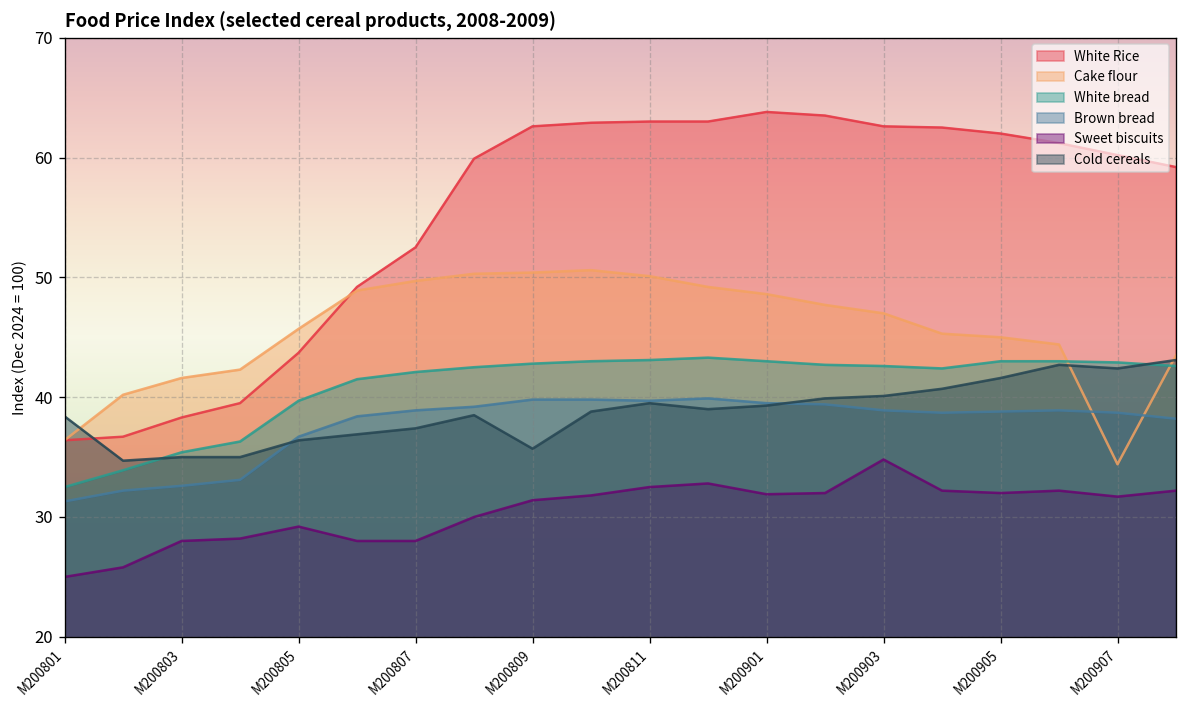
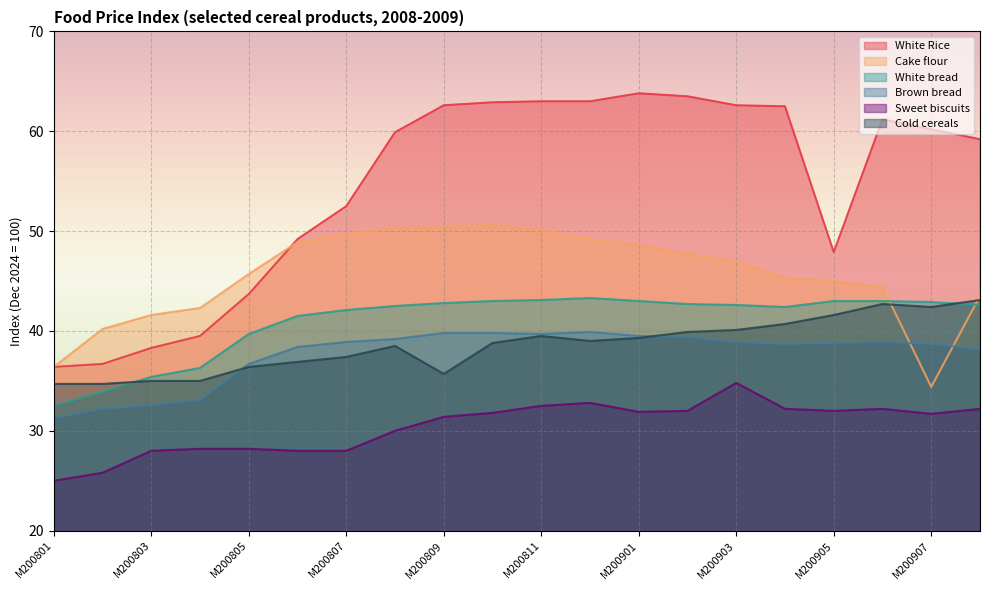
Cold cereals, M200801: 38 -> 35
Sweet biscuits, M200805: 29 -> 28
White Rice, M200905: 62 -> 48
